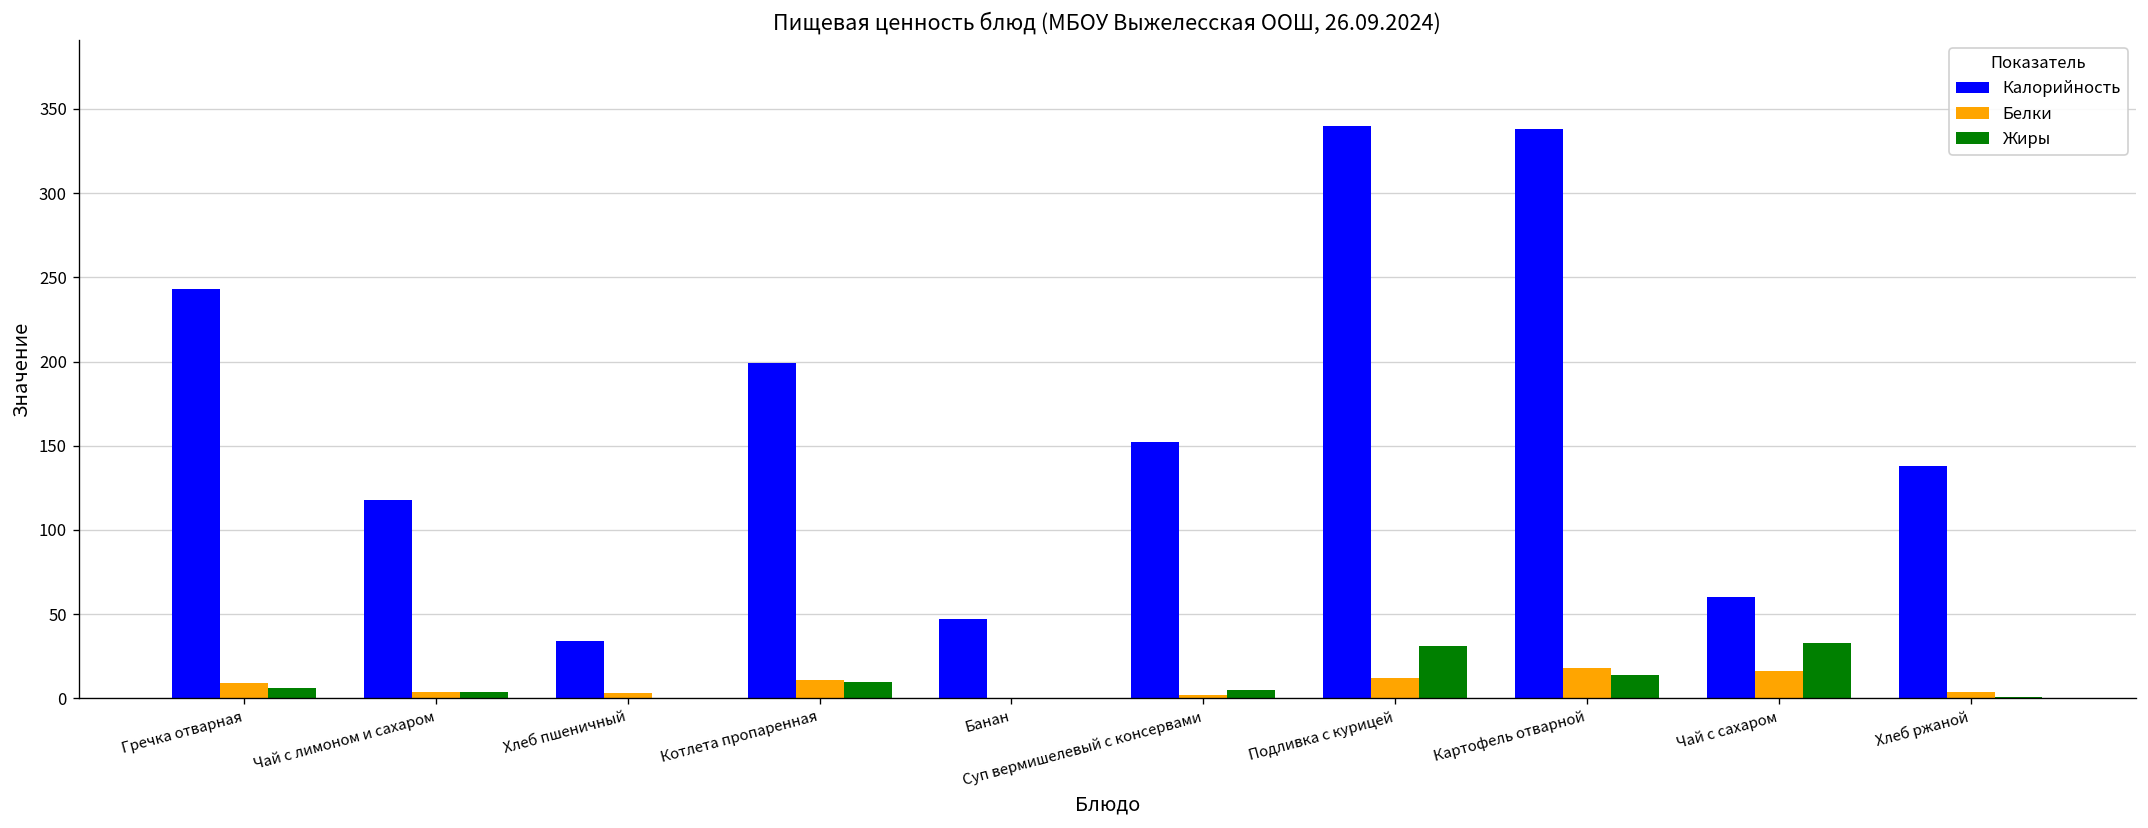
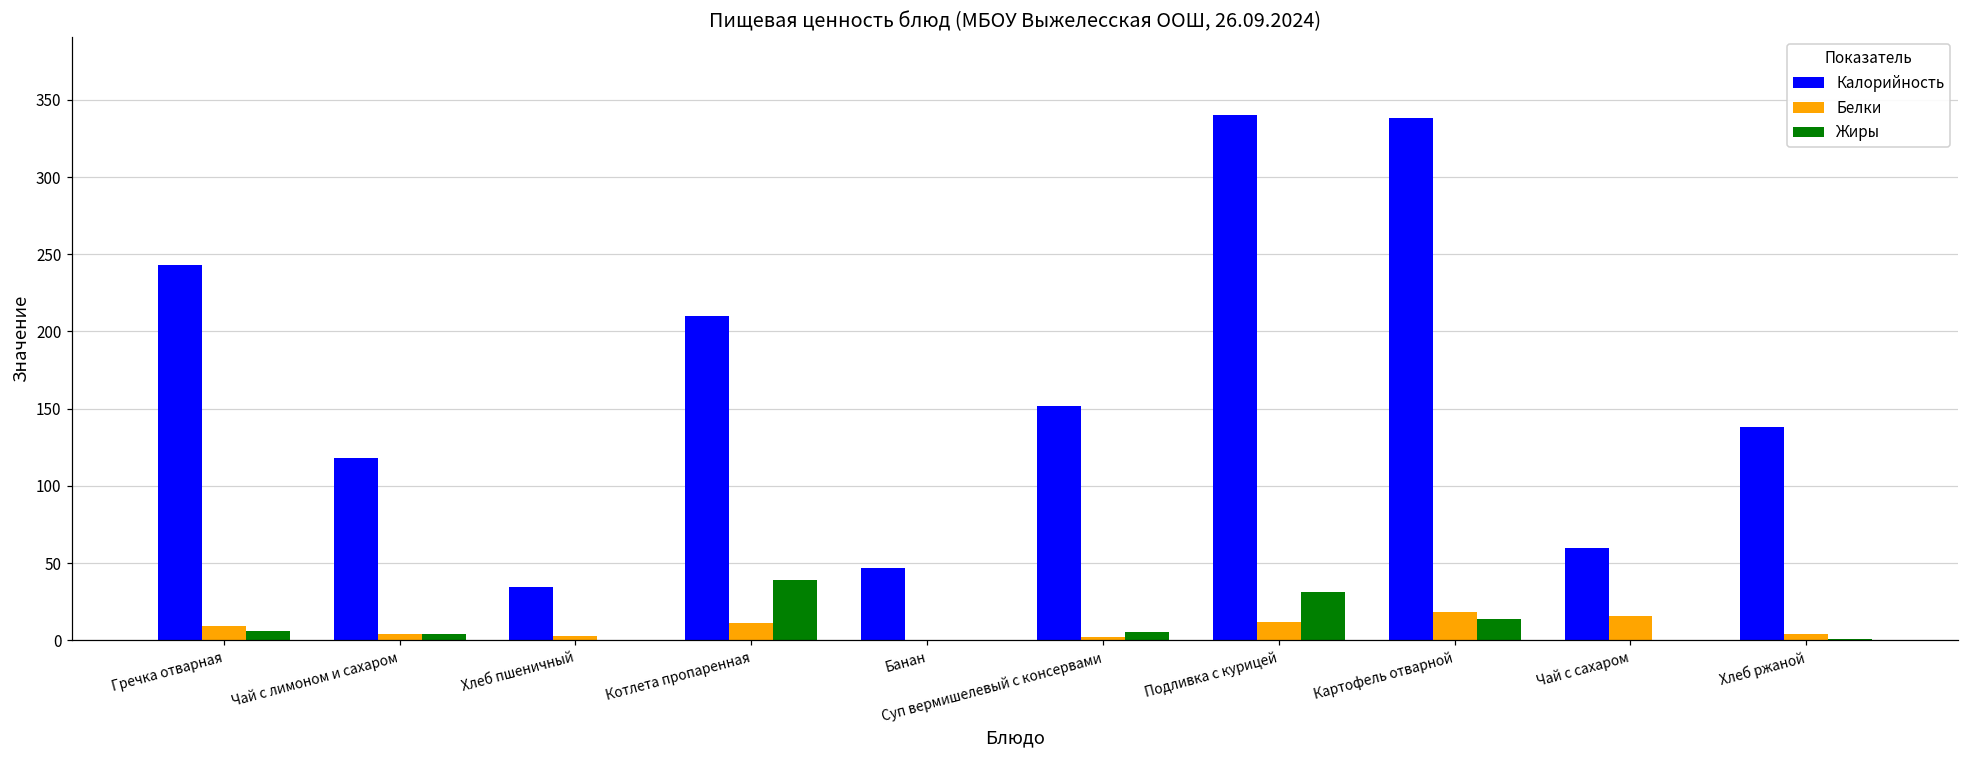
Калорийность, Котлета пропаренная: 199 -> 210
Жиры, Котлета пропаренная: 10 -> 39
Жиры, Чай с сахаром: 33 -> 0
